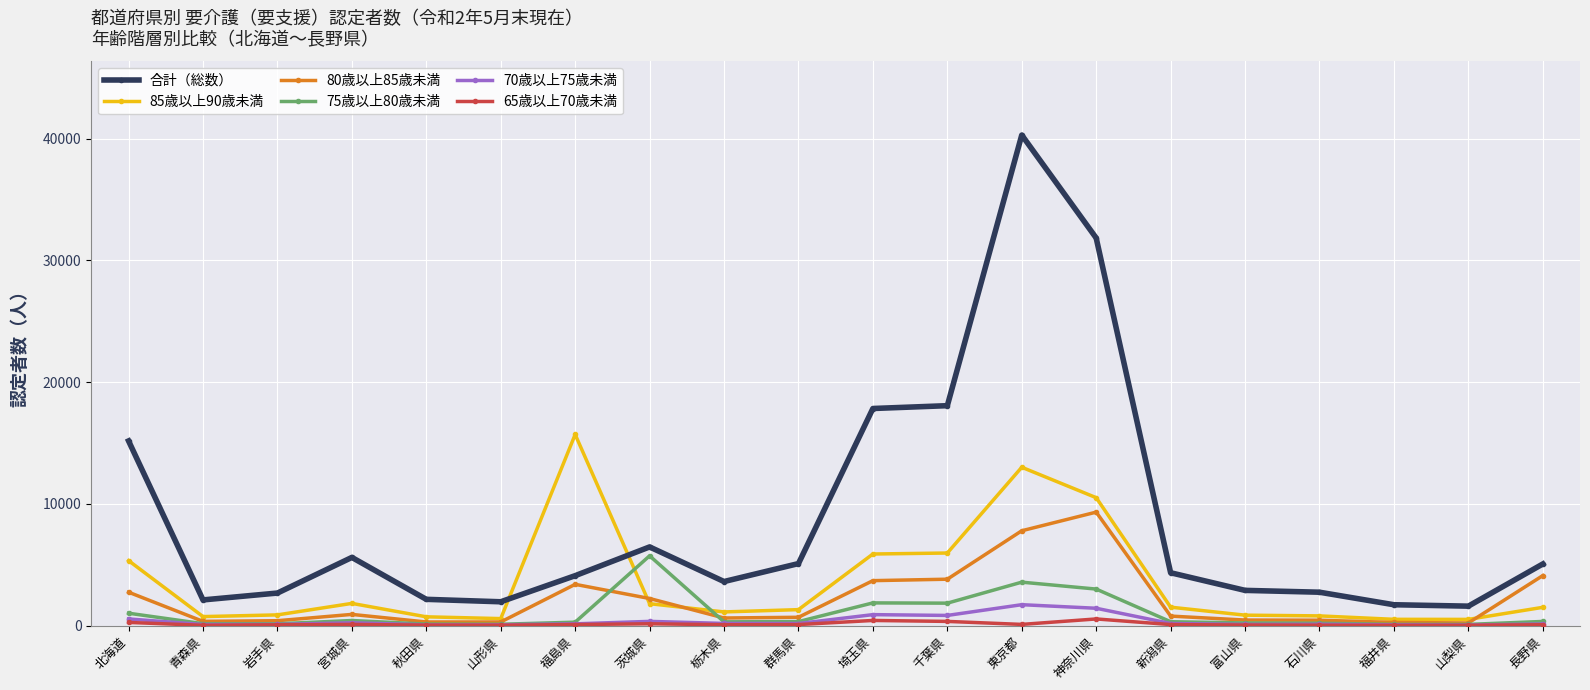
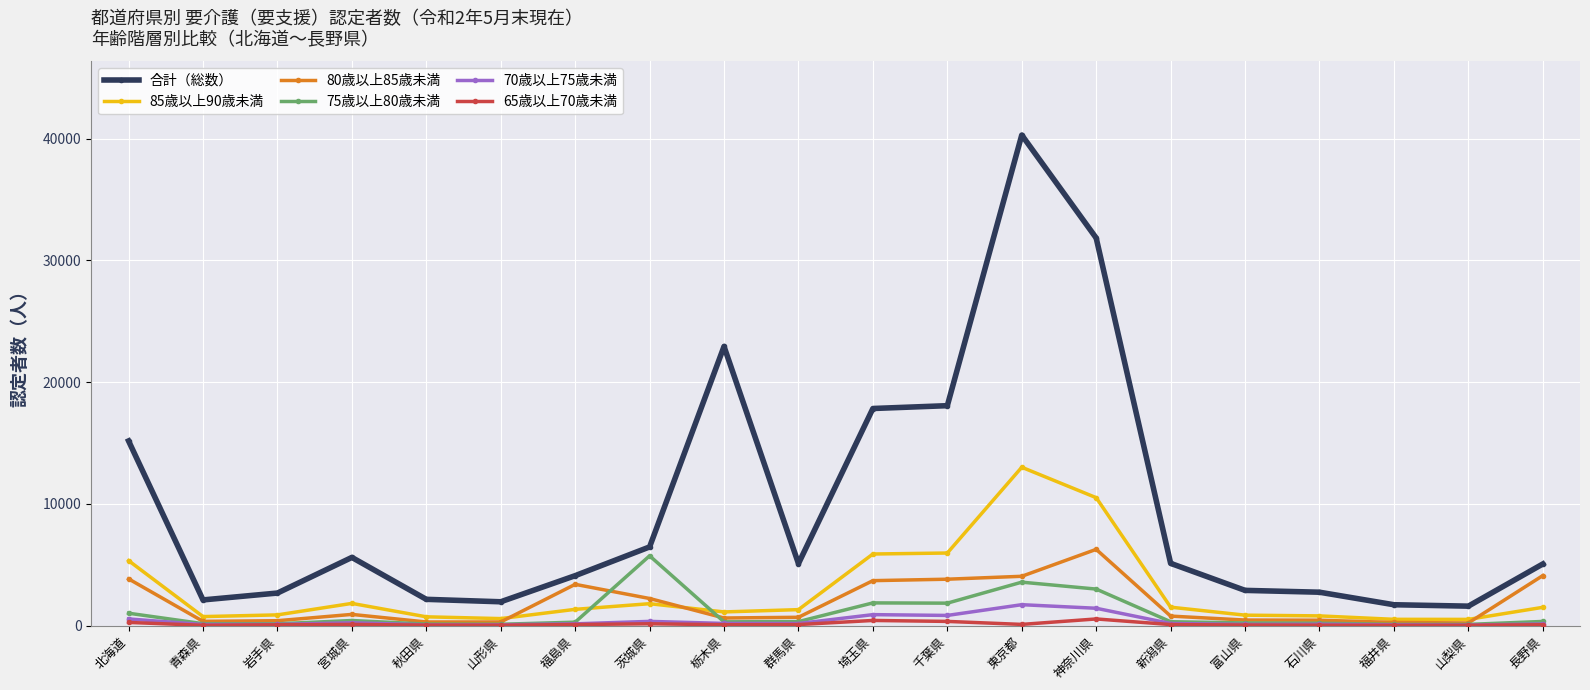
80歳以上85歳未満, 北海道: 2800 -> 3800
85歳以上90歳未満, 福島県: 15700 -> 1300
合計（総数）, 栃木県: 3600 -> 22900
80歳以上85歳未満, 東京都: 7800 -> 4100
80歳以上85歳未満, 神奈川県: 9300 -> 6300
合計（総数）, 新潟県: 4400 -> 5100
